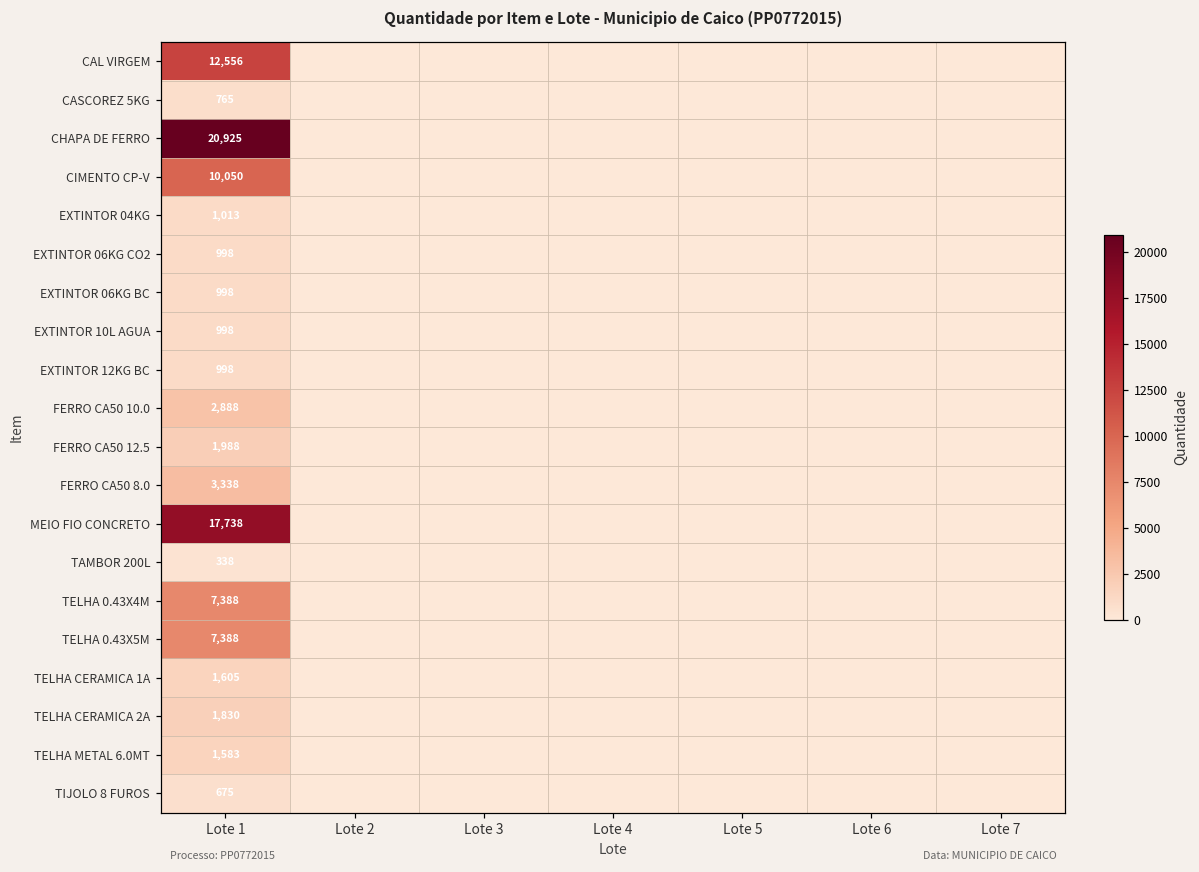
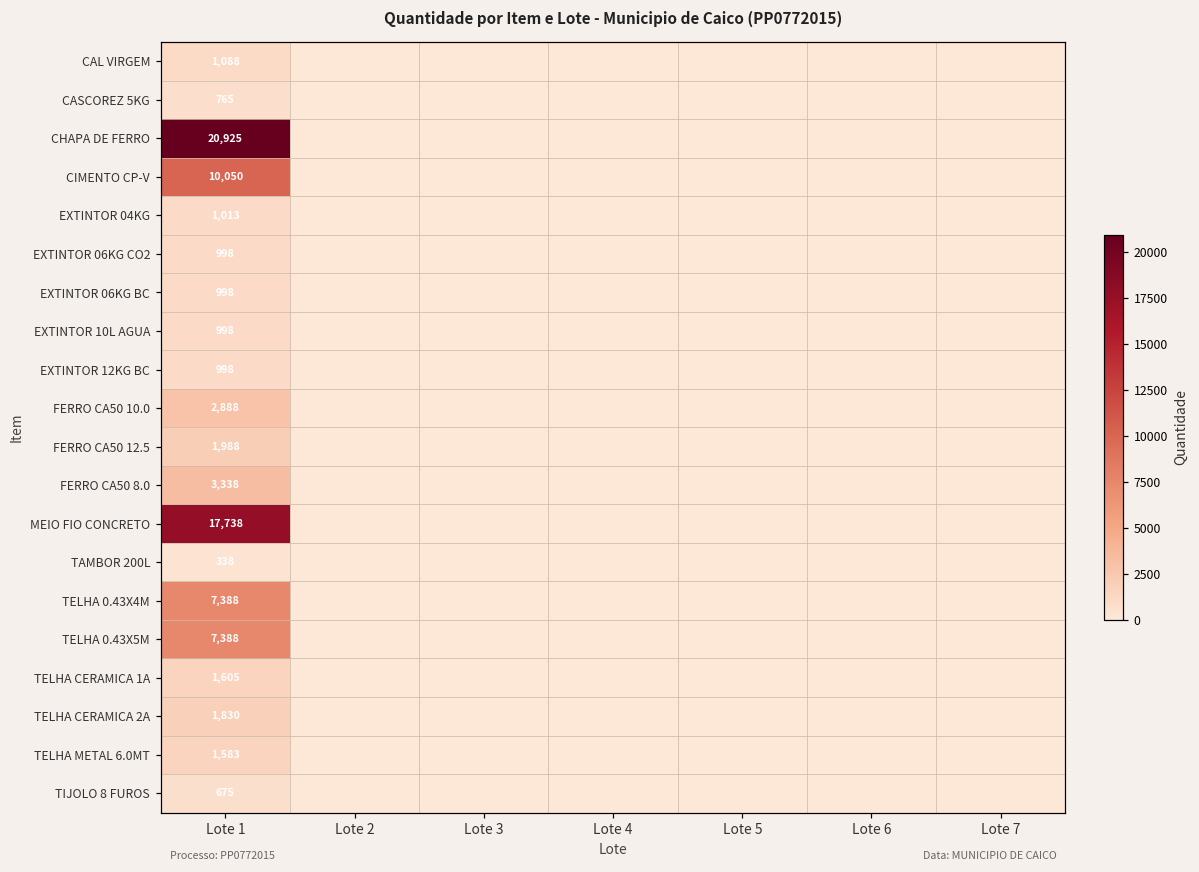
CAL VIRGEM, Lote 1: 12,556 -> 1,088
